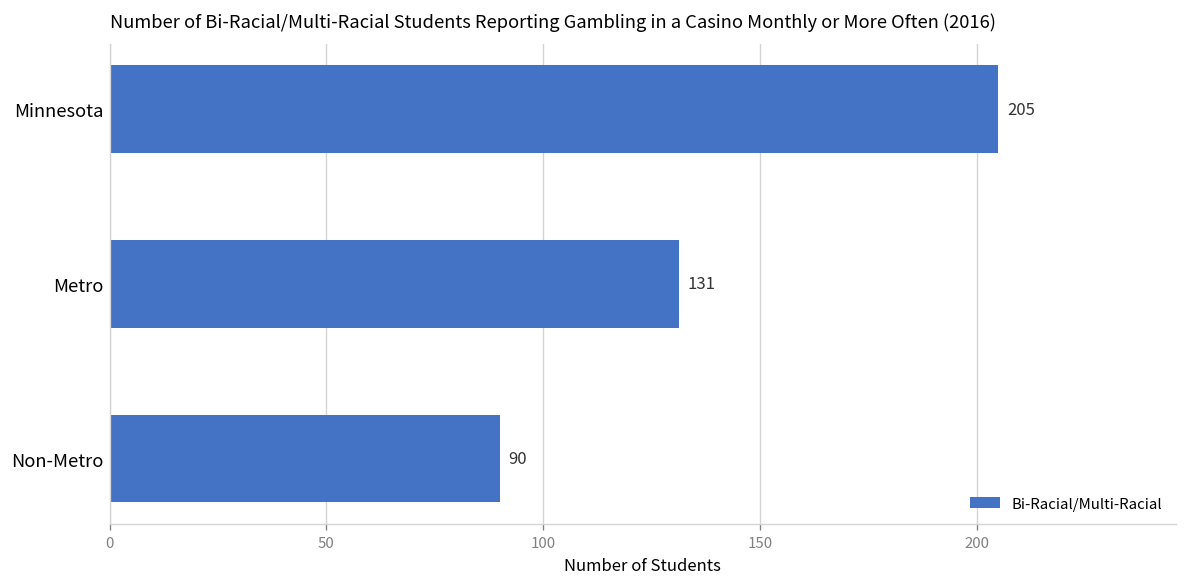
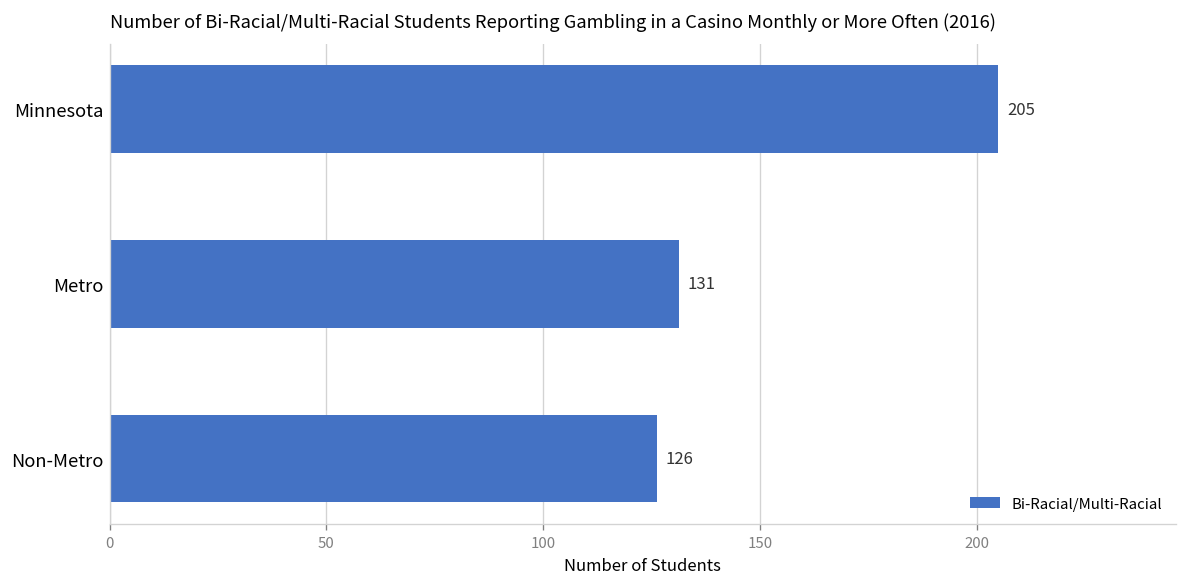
Non-Metro: 90 -> 126
